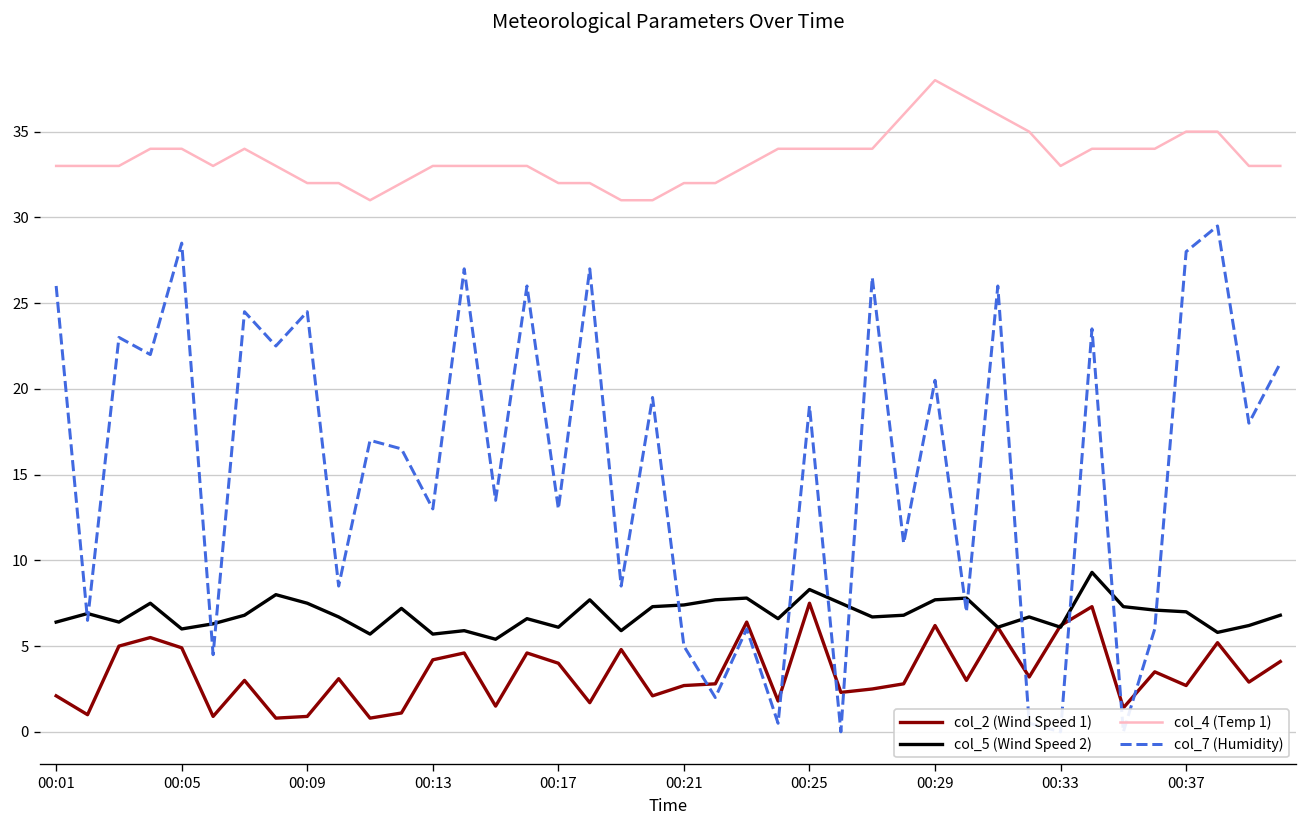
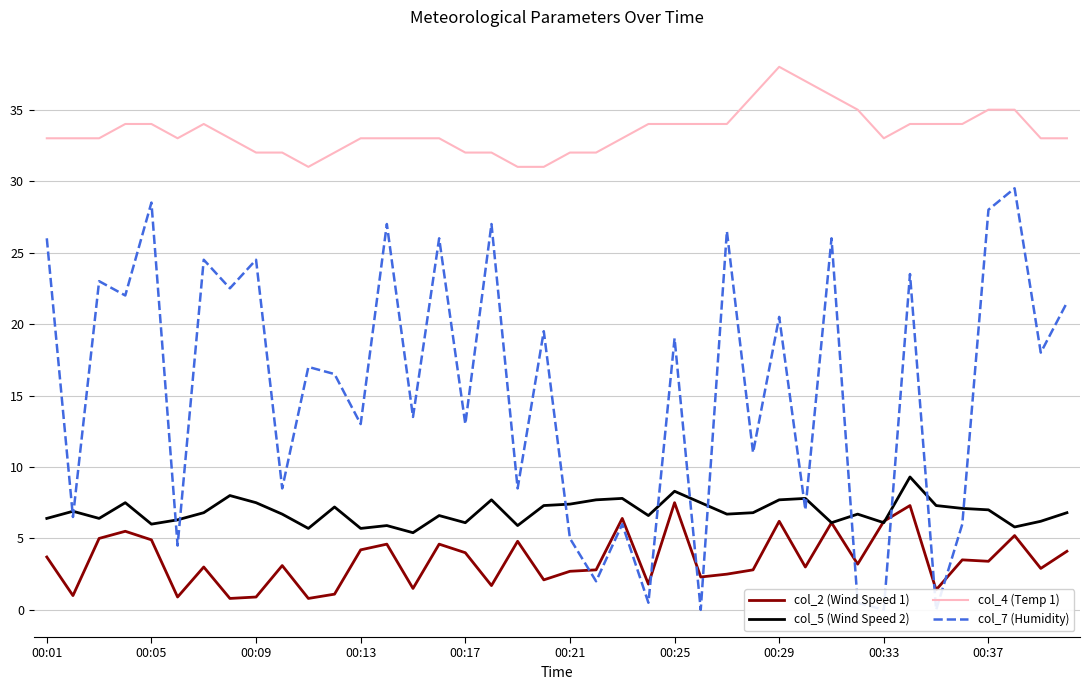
col_2 (Wind Speed 1), 00:01: 2.1 -> 3.7
col_2 (Wind Speed 1), 00:37: 2.7 -> 3.4
